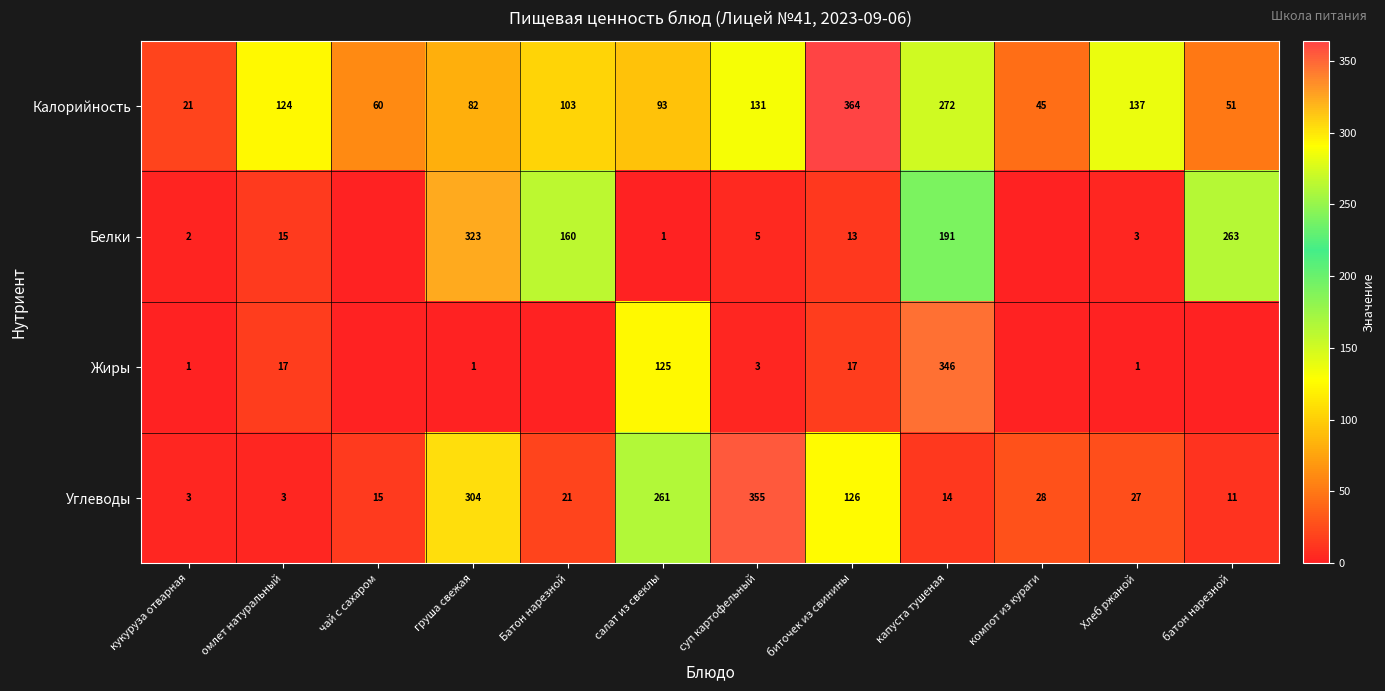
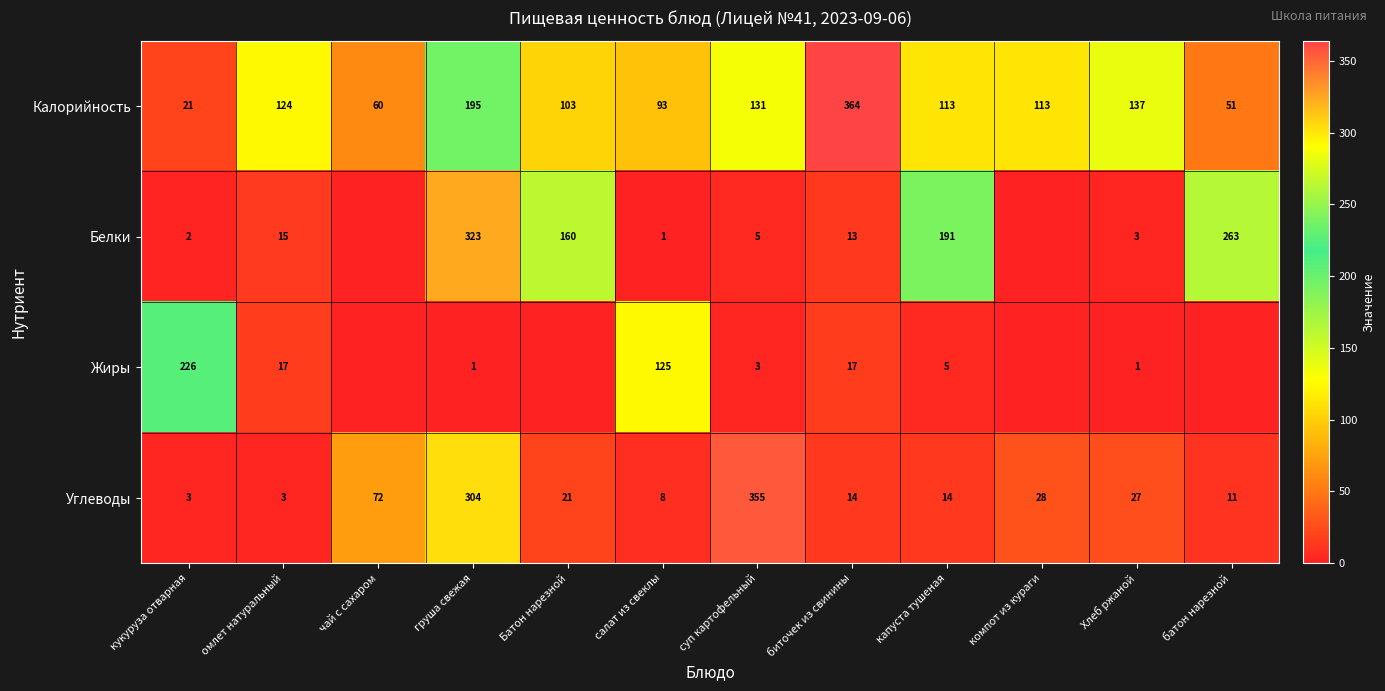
Калорийность, груша свежая: 82 -> 195
Калорийность, капуста тушеная: 272 -> 113
Калорийность, компот из кураги: 45 -> 113
Жиры, кукуруза отварная: 1 -> 226
Жиры, капуста тушеная: 346 -> 5
Углеводы, чай с сахаром: 15 -> 72
Углеводы, салат из свеклы: 261 -> 8
Углеводы, биточек из свинины: 126 -> 14
